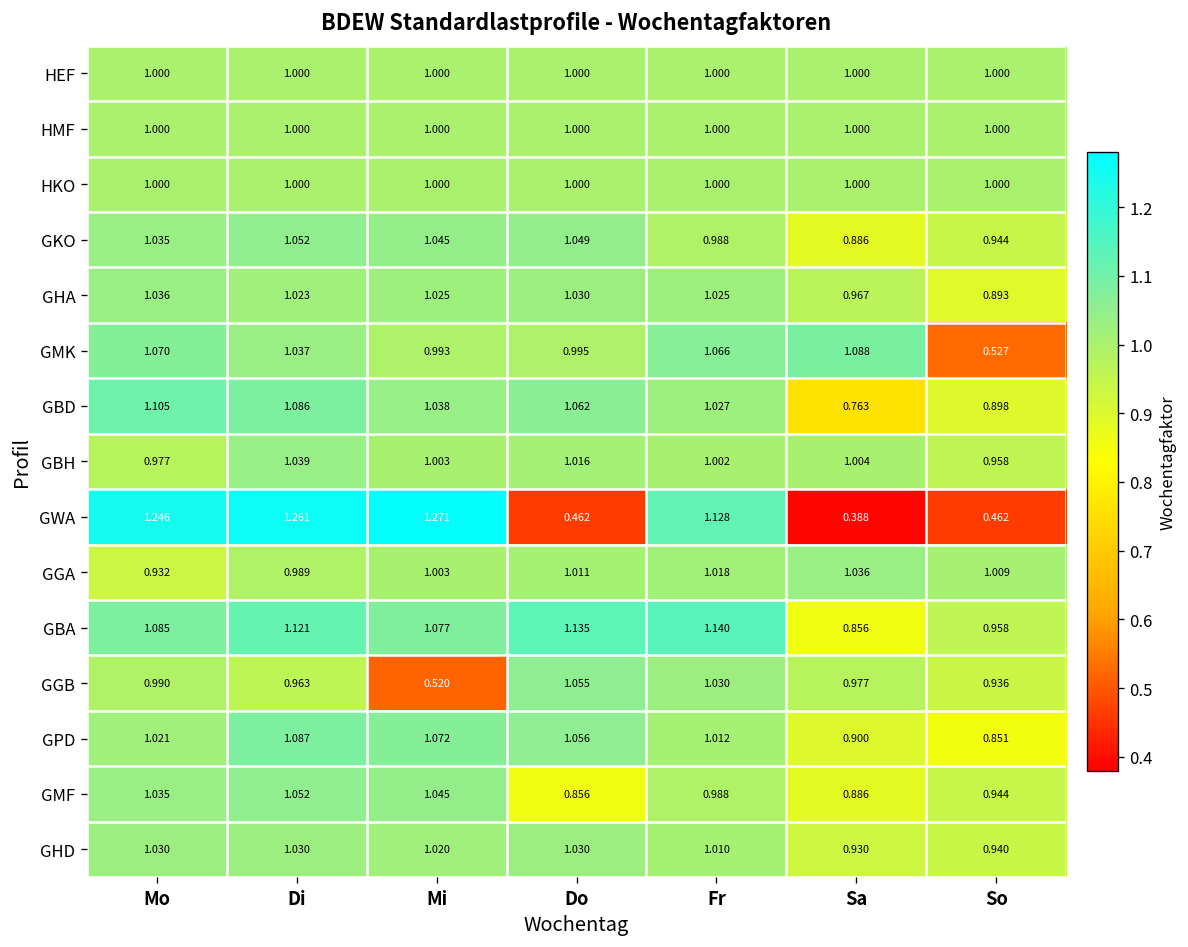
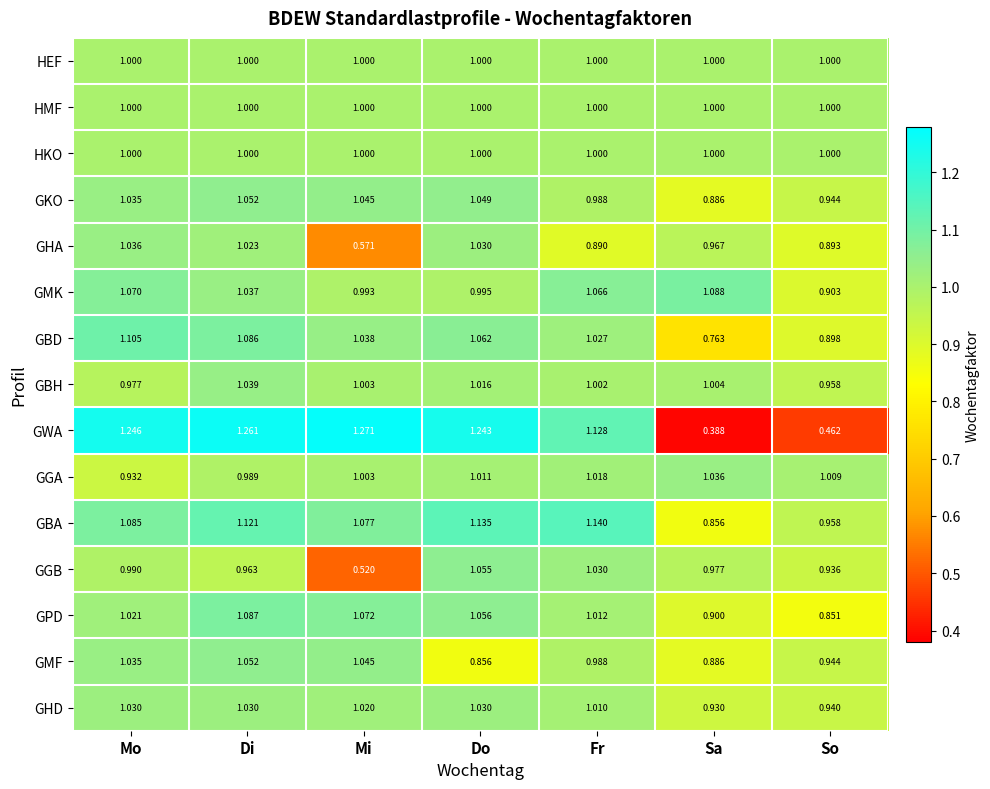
GHA, Mi: 1.025 -> 0.571
GHA, Fr: 1.025 -> 0.890
GMK, So: 0.527 -> 0.903
GWA, Do: 0.462 -> 1.243
